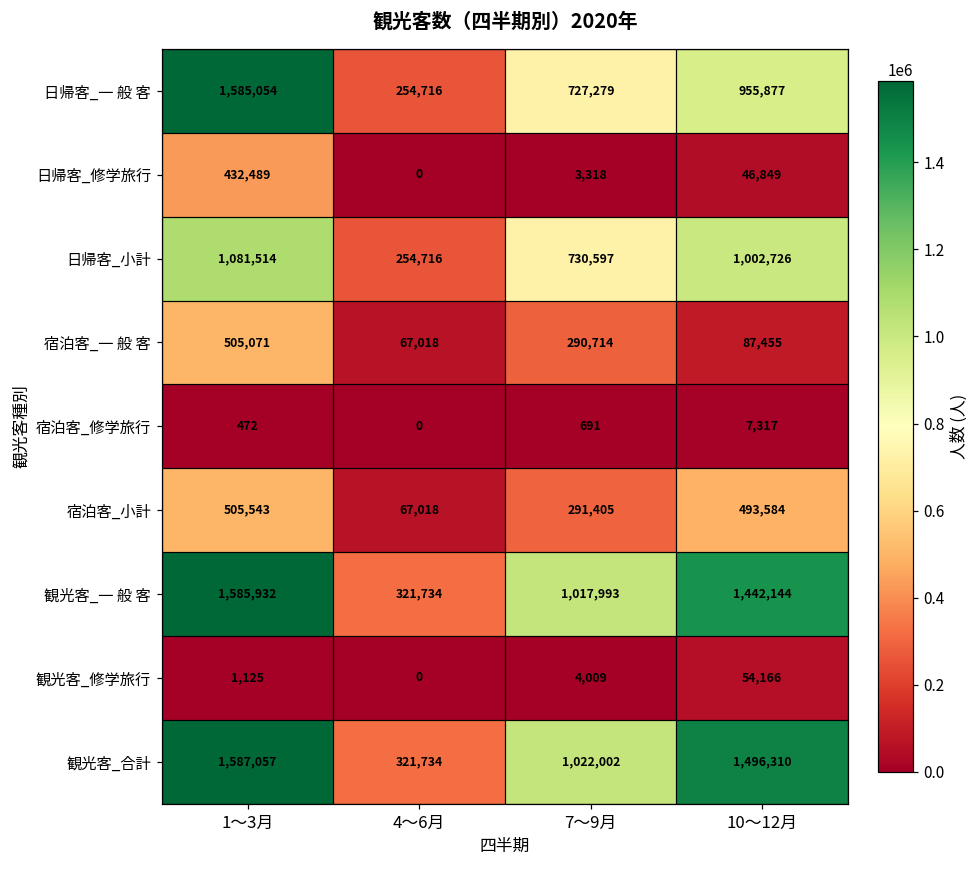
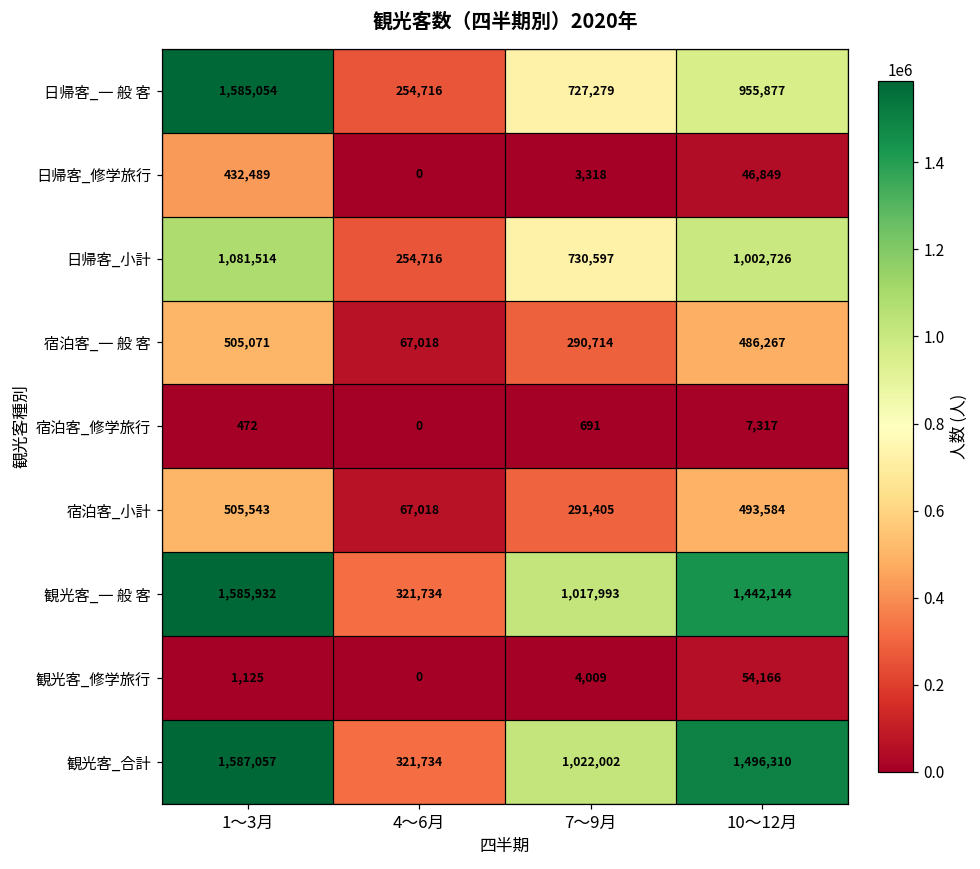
宿泊客_一 般 客, 10～12月: 87,455 -> 486,267
